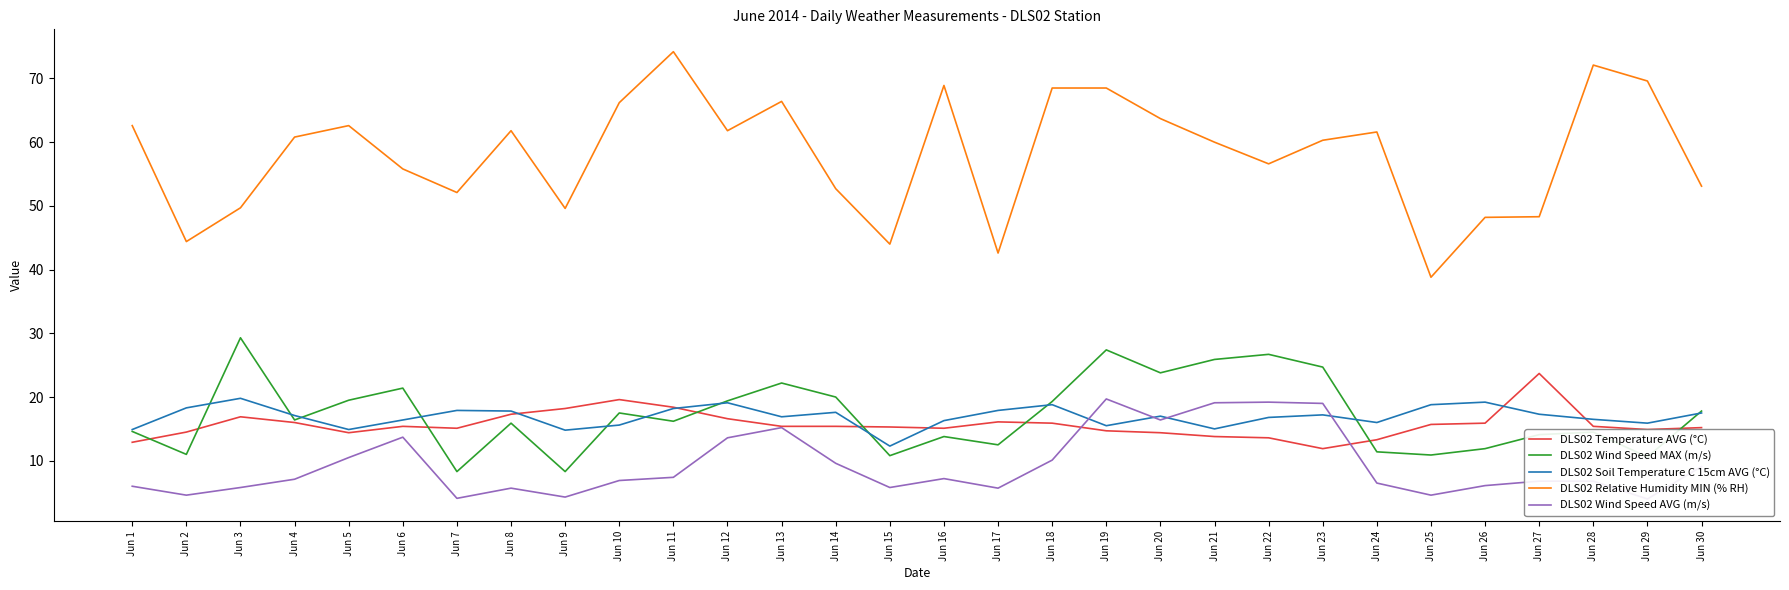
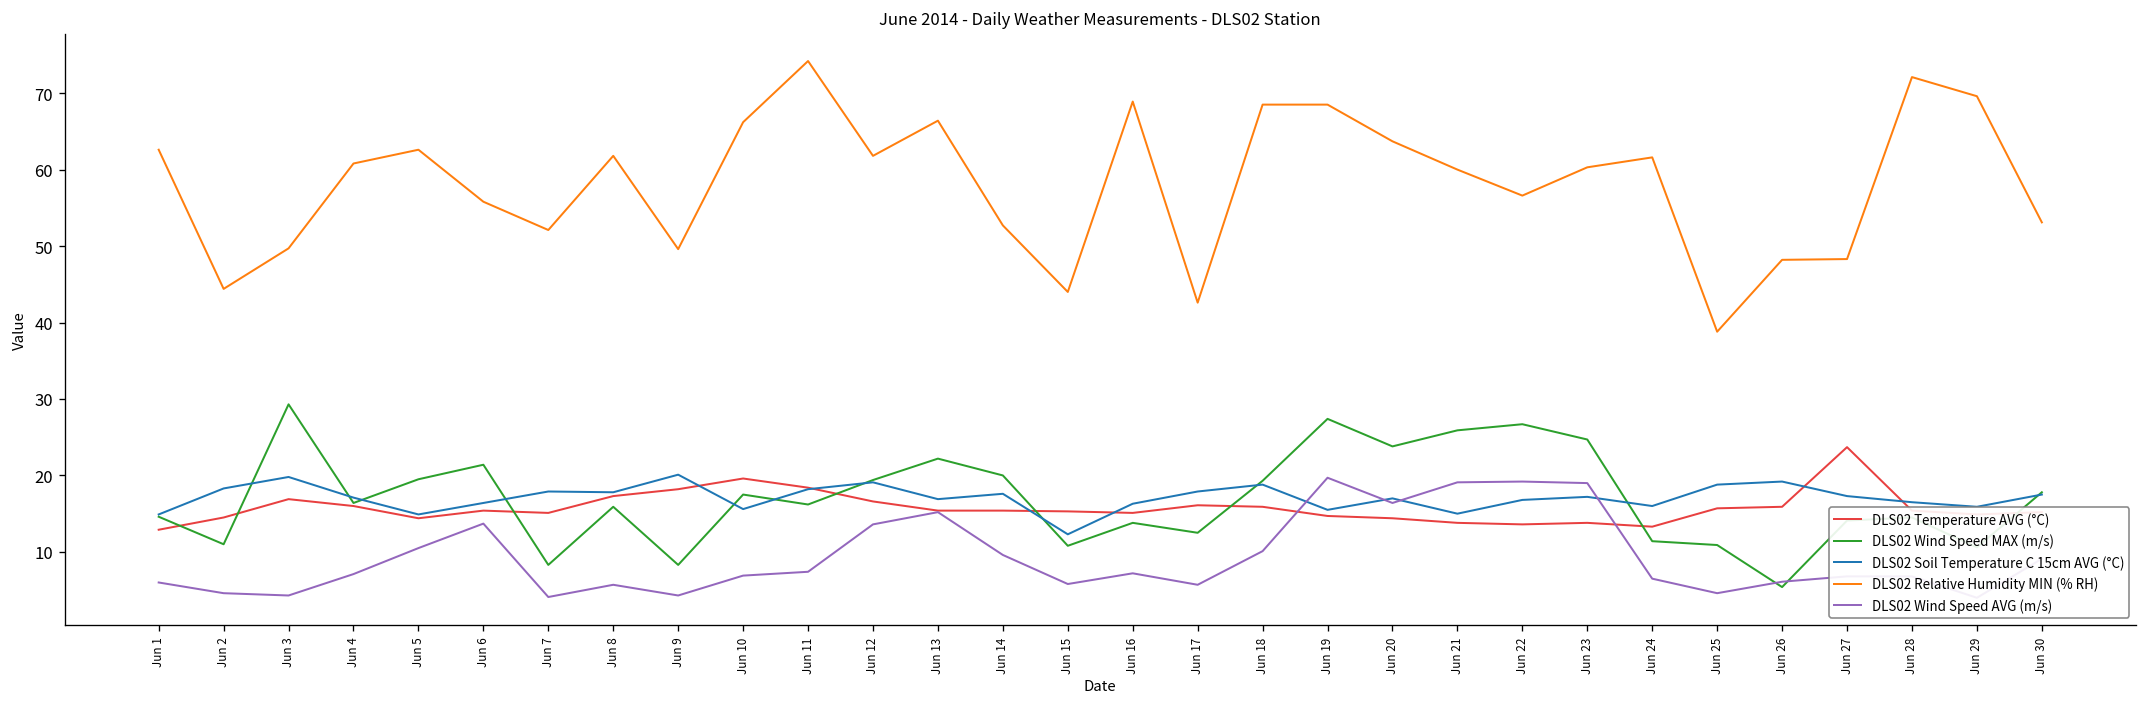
DLS02 Wind Speed AVG (m/s), Jun 3: 6 -> 4
DLS02 Soil Temperature C 15cm AVG (°C), Jun 9: 15 -> 20
DLS02 Temperature AVG (°C), Jun 23: 12 -> 14
DLS02 Wind Speed MAX (m/s), Jun 26: 12 -> 5
